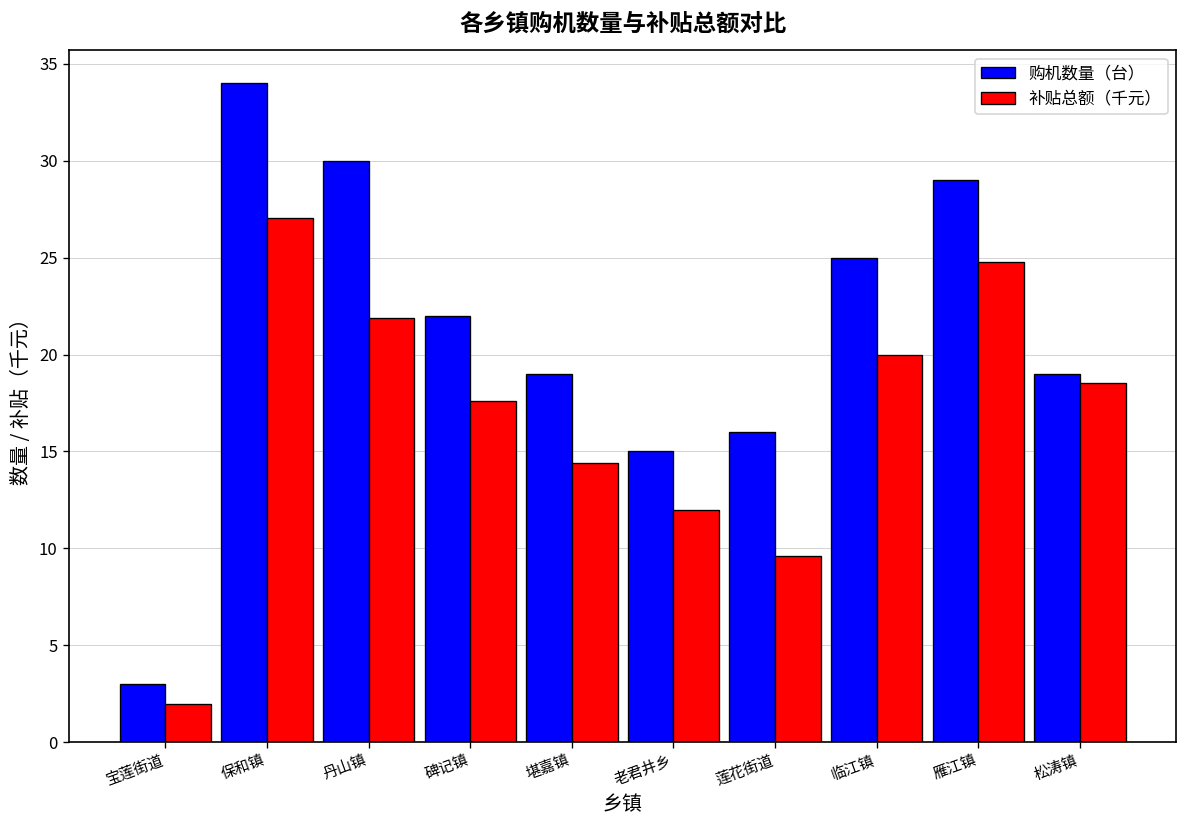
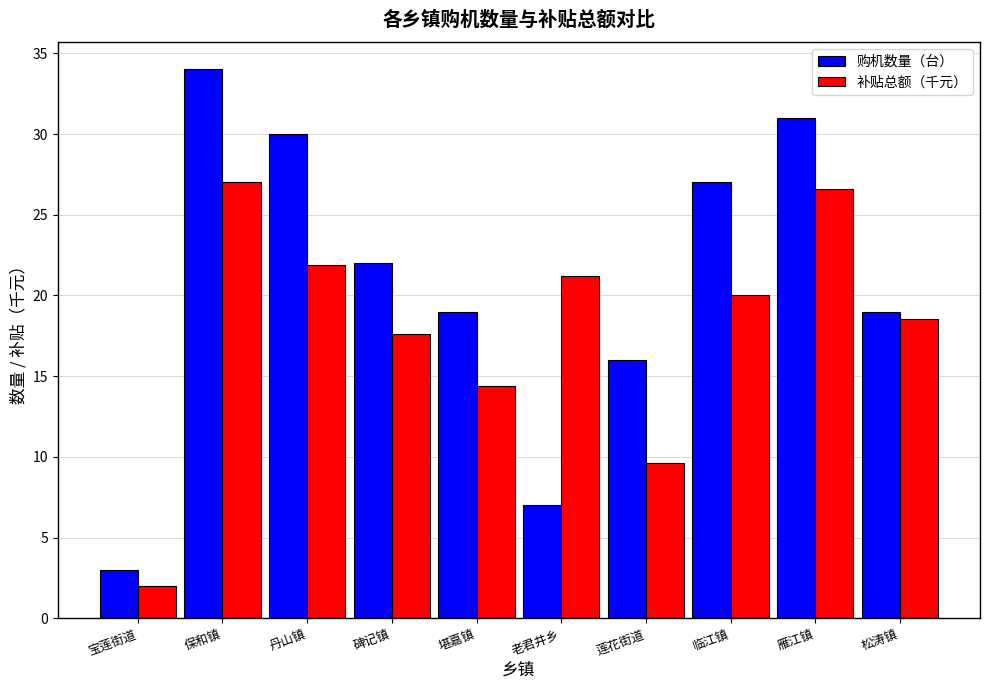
购机数量（台）, 老君井乡: 15 -> 7
补贴总额（千元）, 老君井乡: 12.0 -> 21.2
购机数量（台）, 临江镇: 25 -> 27
购机数量（台）, 雁江镇: 29 -> 31
补贴总额（千元）, 雁江镇: 24.8 -> 26.6
